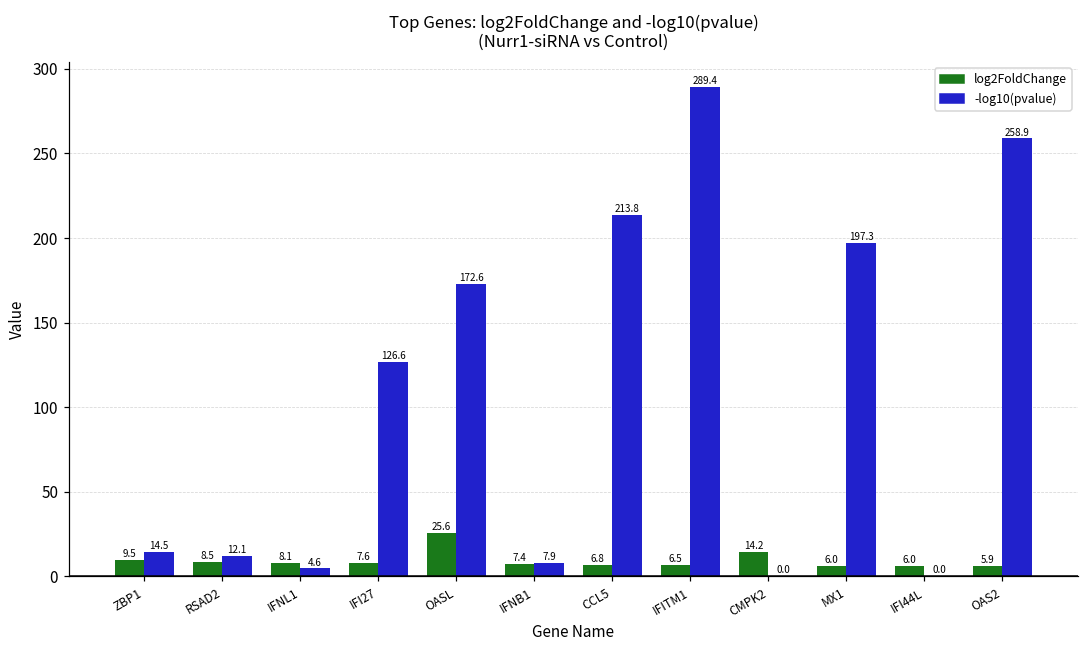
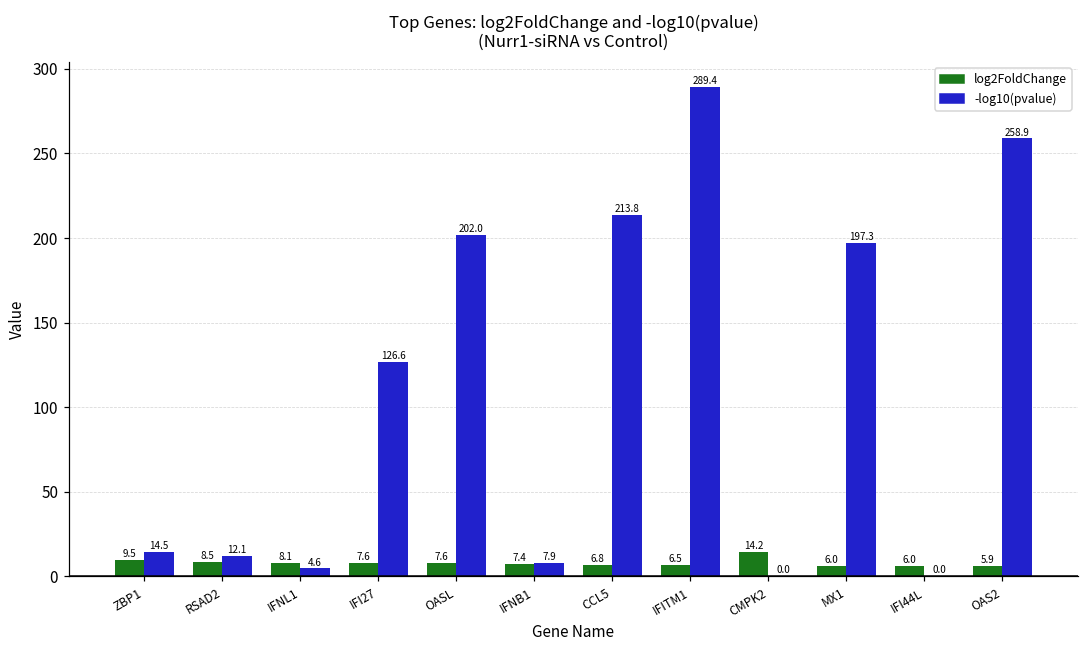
log2FoldChange, OASL: 25.6 -> 7.6
-log10(pvalue), OASL: 172.6 -> 202.0
